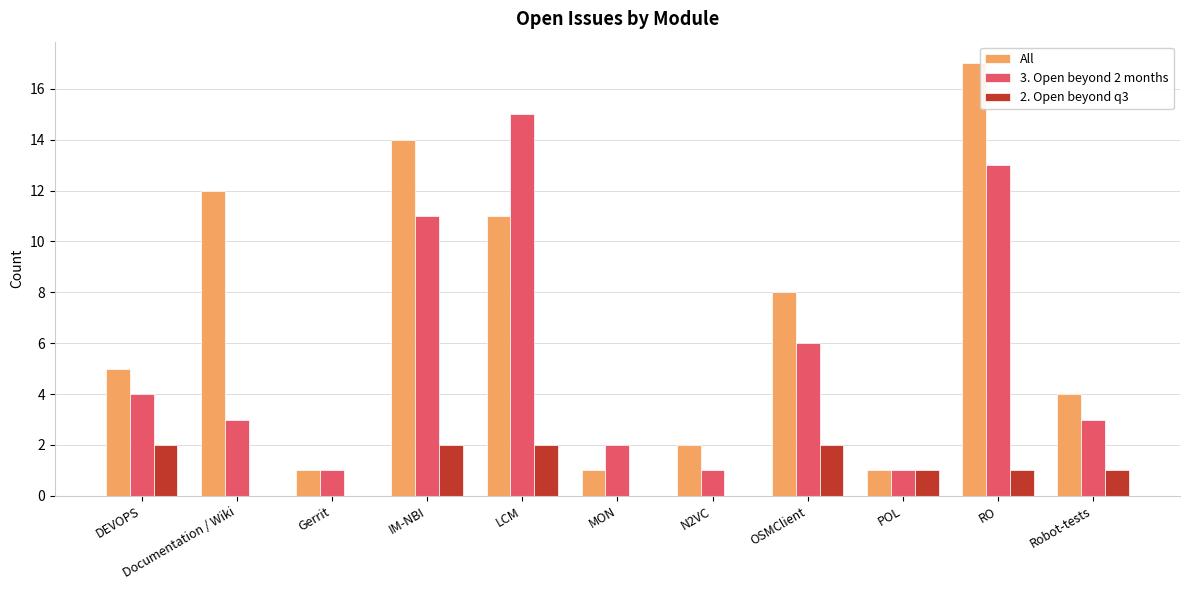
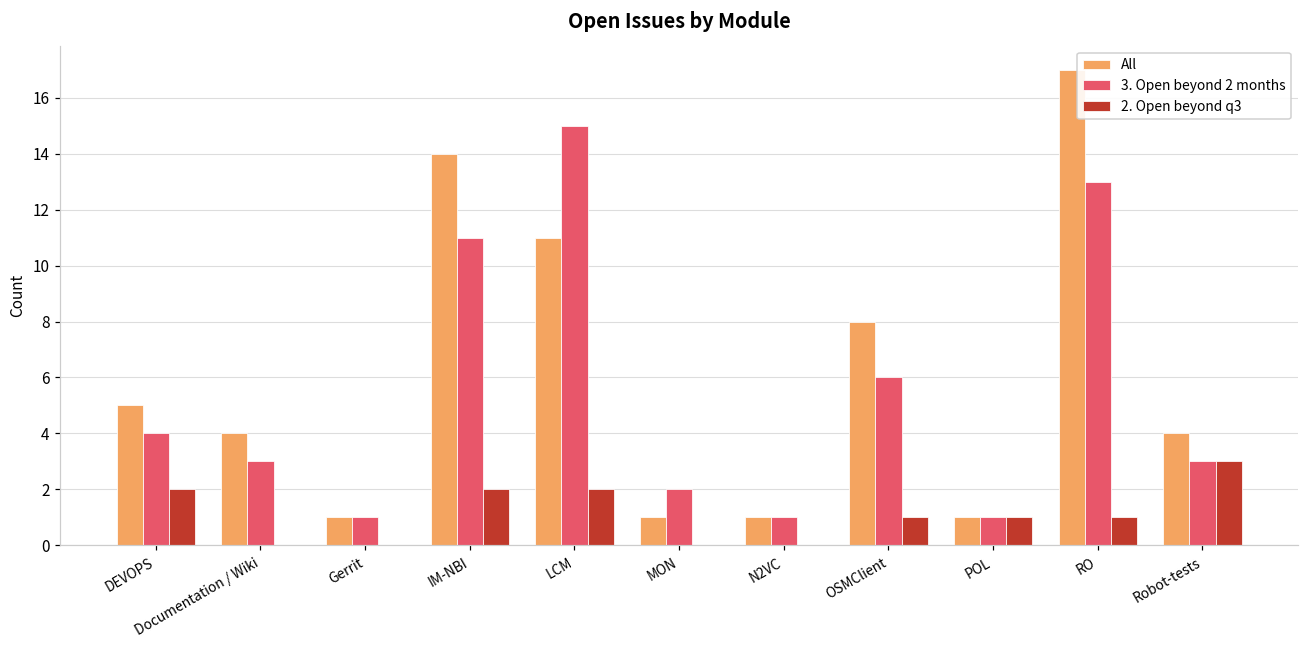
All, Documentation / Wiki: 12 -> 4
All, N2VC: 2 -> 1
2. Open beyond q3, OSMClient: 2 -> 1
2. Open beyond q3, Robot-tests: 1 -> 3
